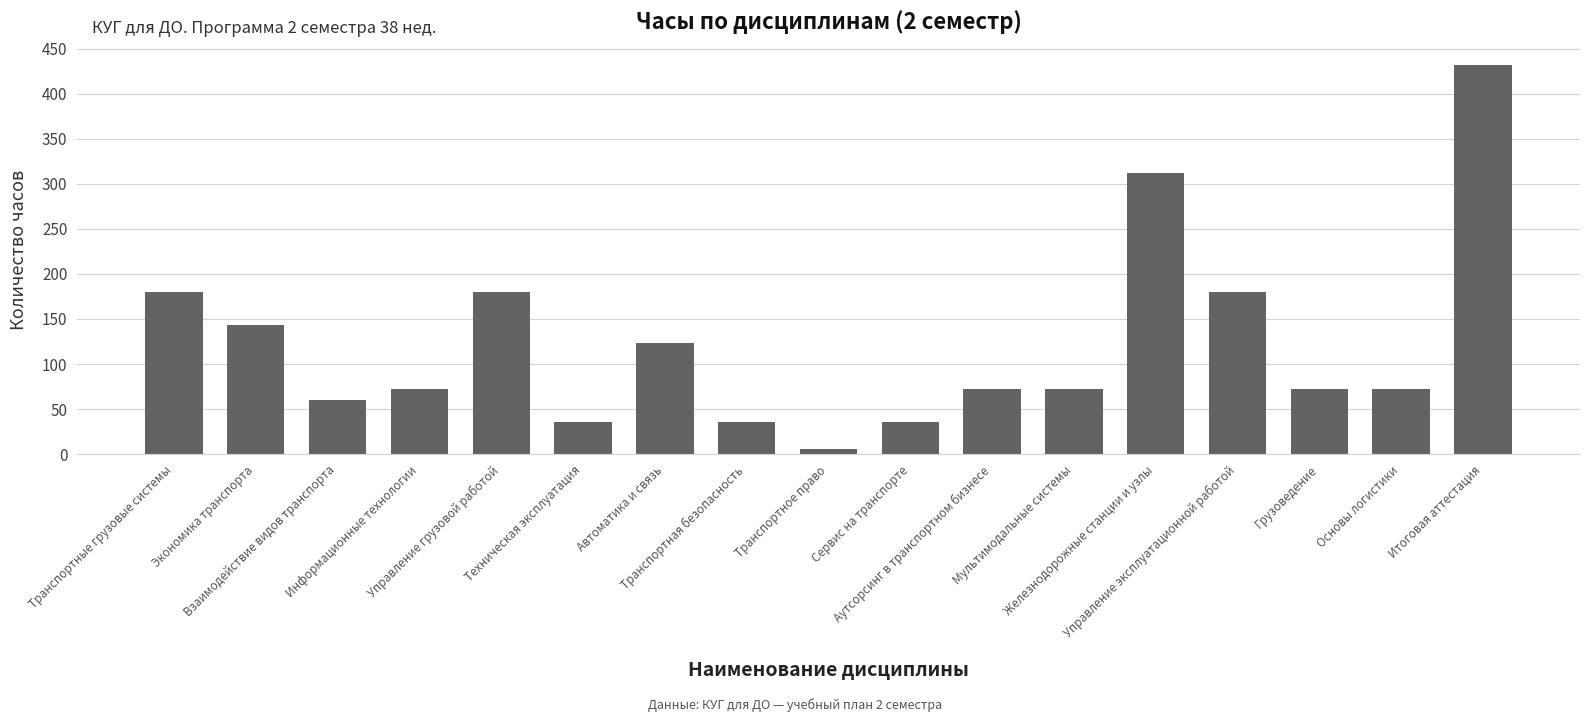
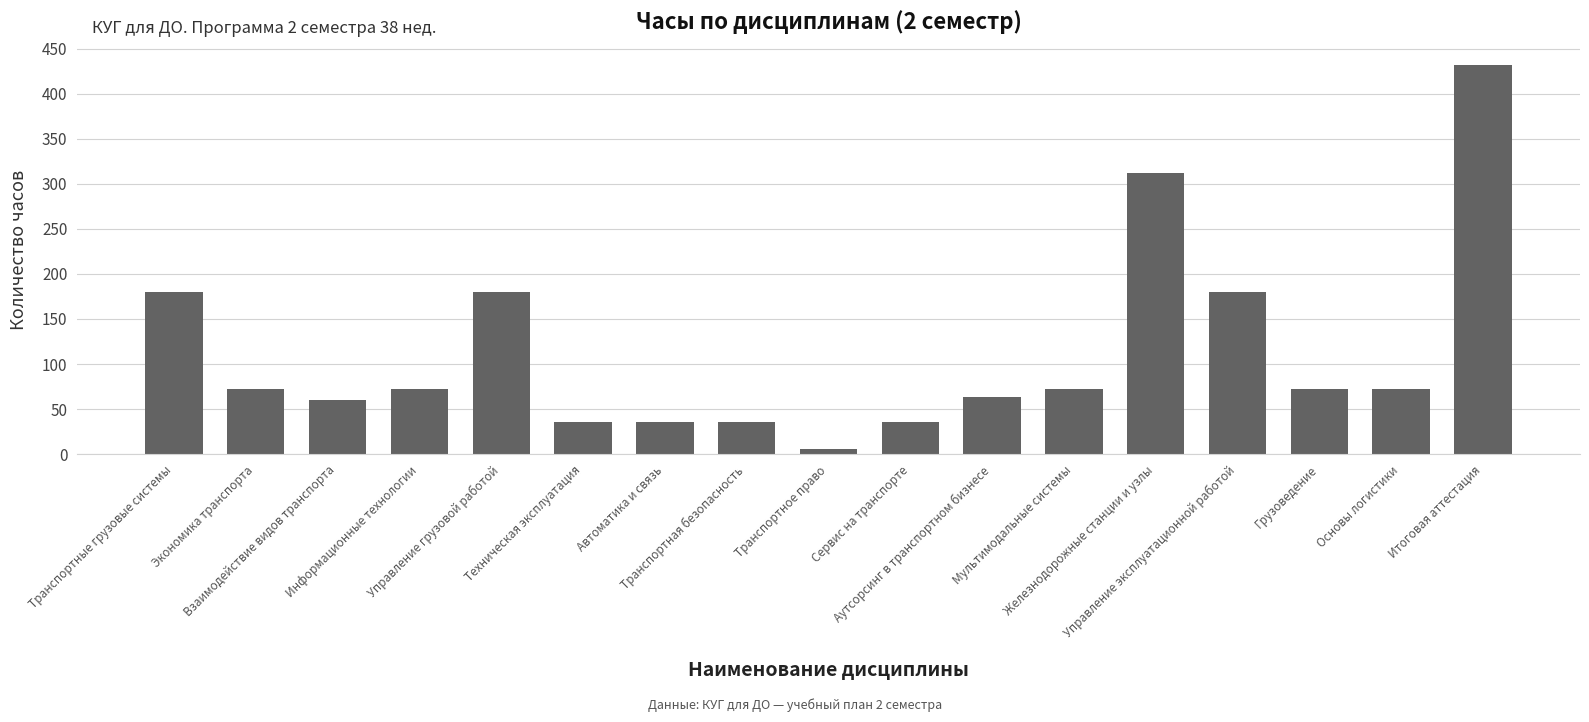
Экономика транспорта: 140 -> 70
Автоматика и связь: 120 -> 40
Аутсорсинг в транспортном бизнесе: 70 -> 60
